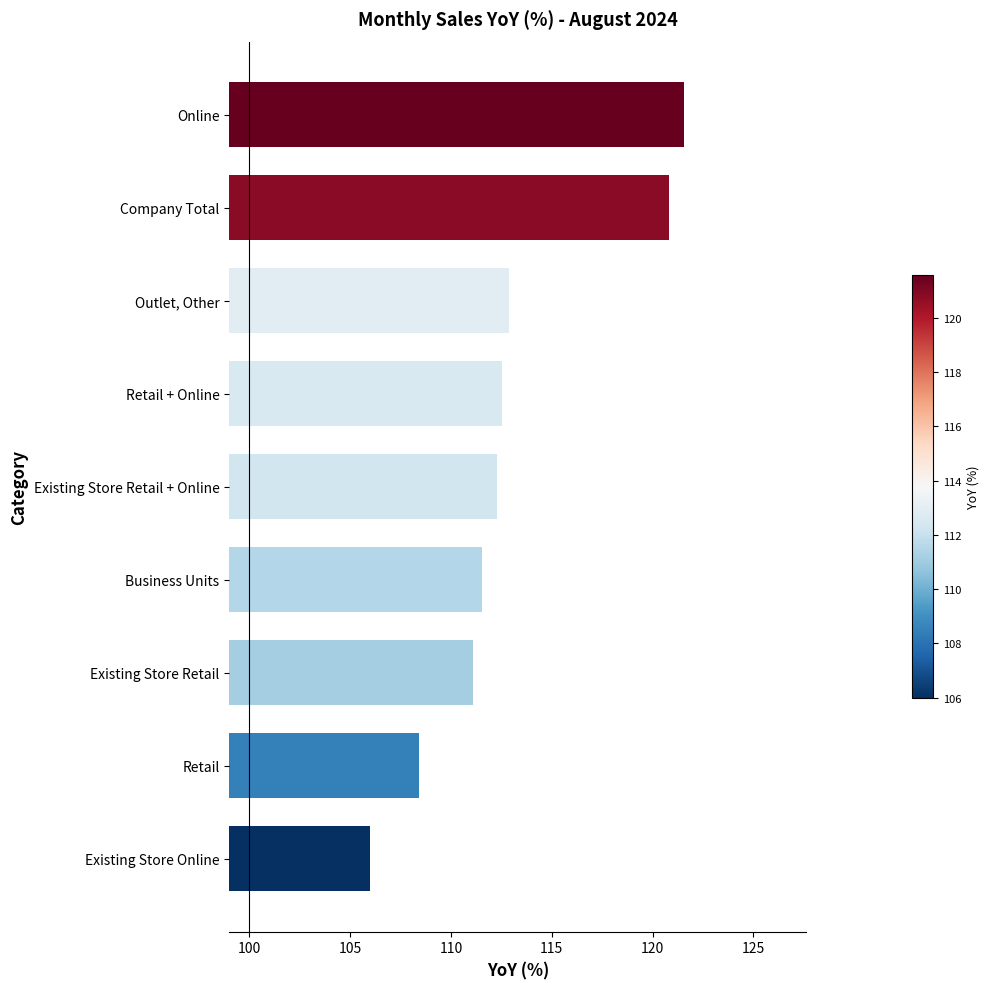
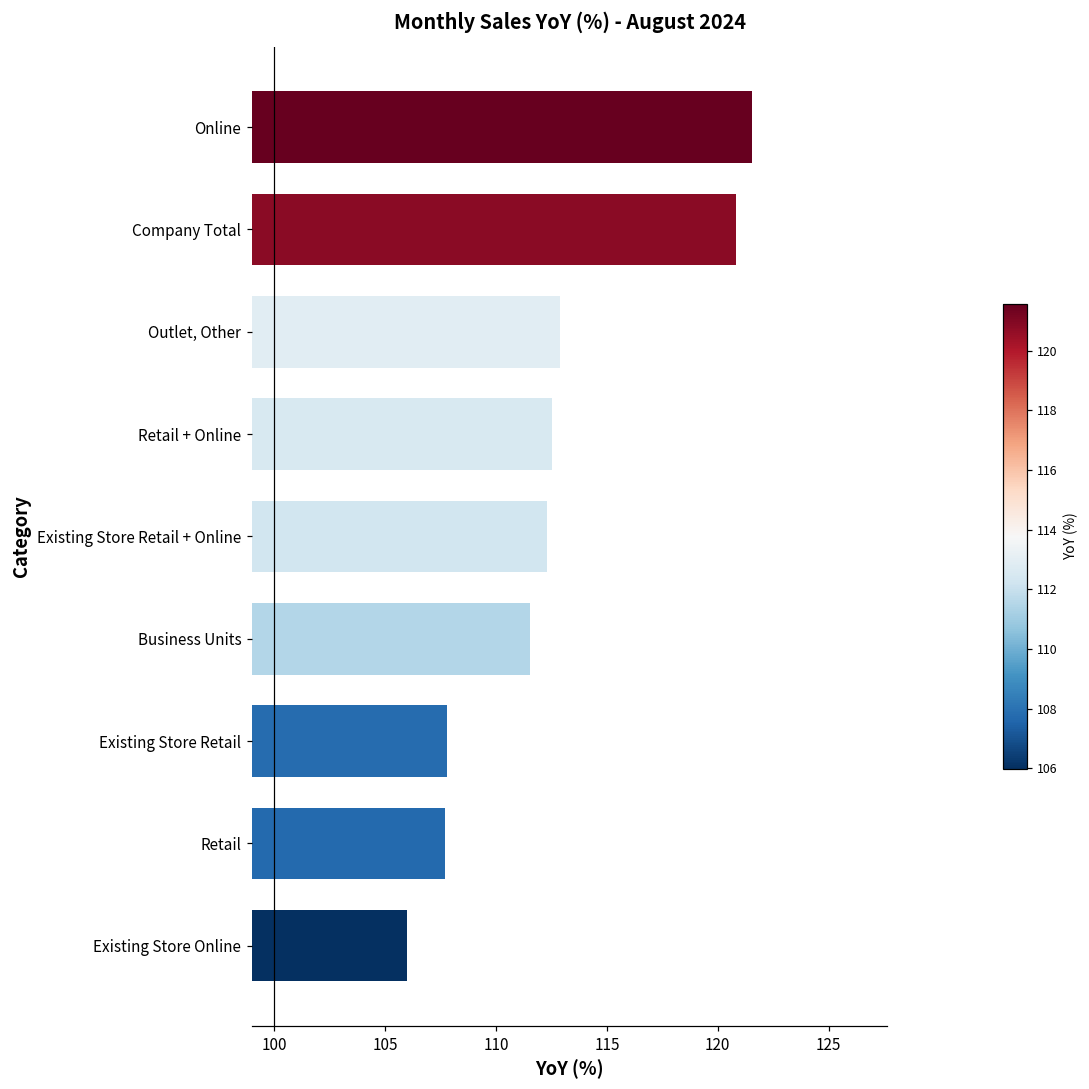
Existing Store Retail: 111.1 -> 107.8
Retail: 108.4 -> 107.7
